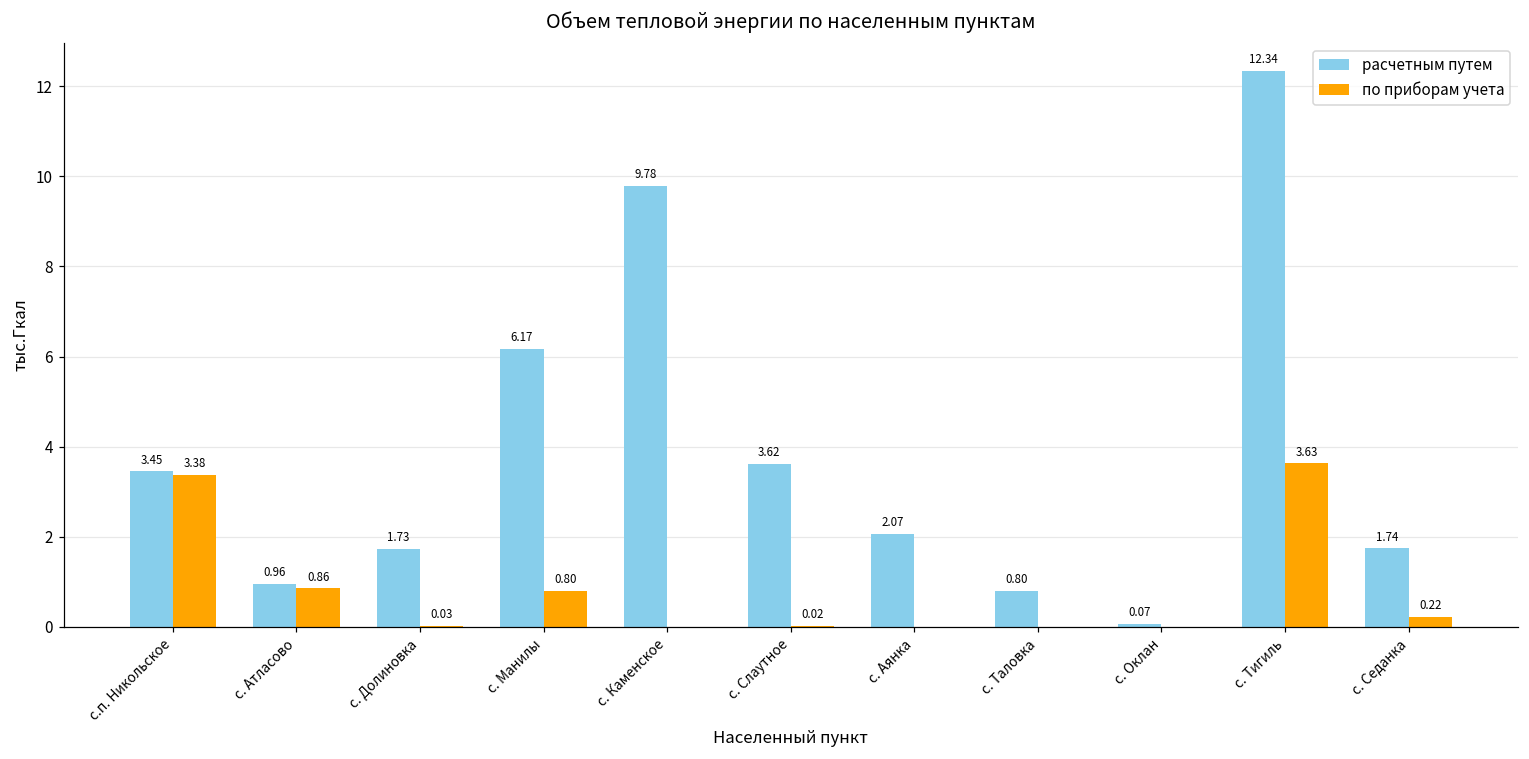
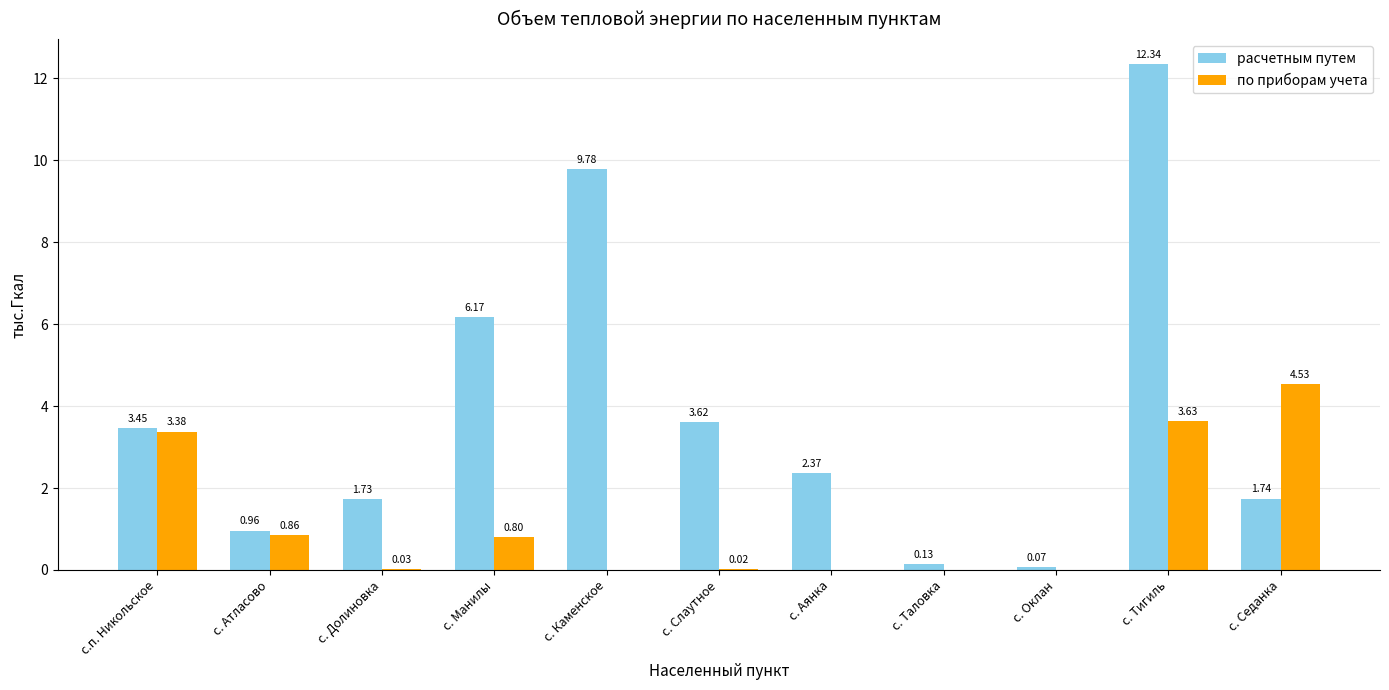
расчетным путем, с. Аянка: 2.07 -> 2.37
расчетным путем, с. Таловка: 0.80 -> 0.13
по приборам учета, с. Седанка: 0.22 -> 4.53
